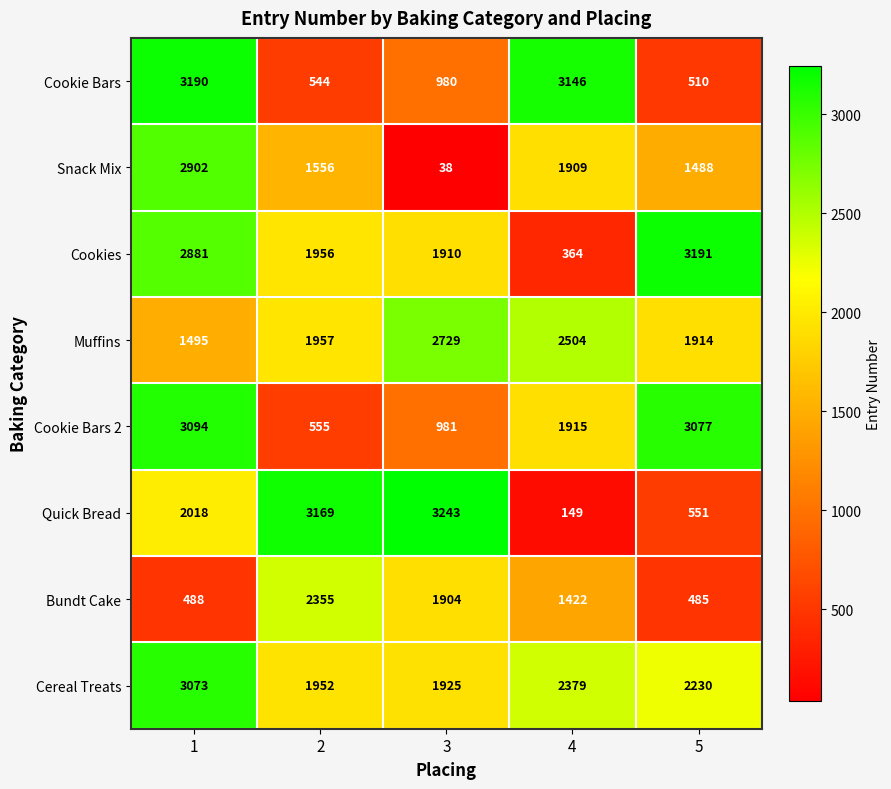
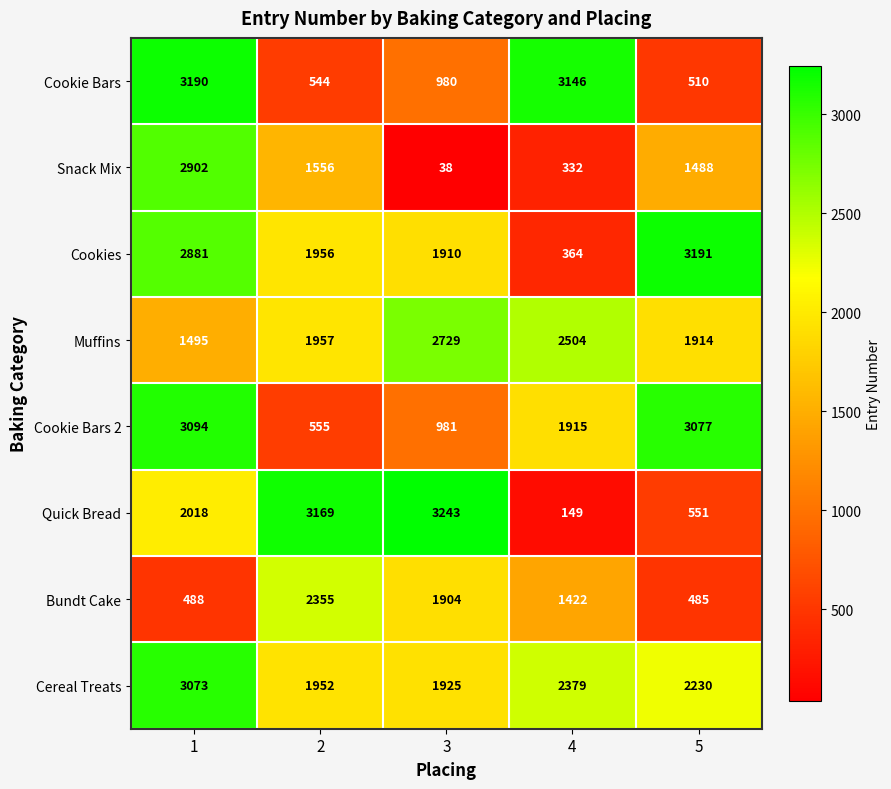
Snack Mix, 4: 1909 -> 332
